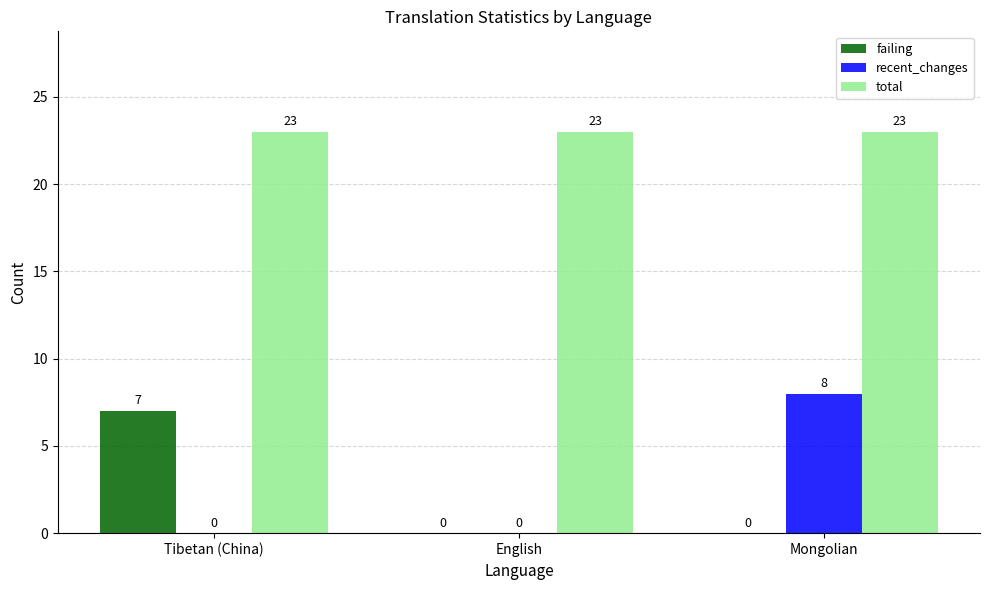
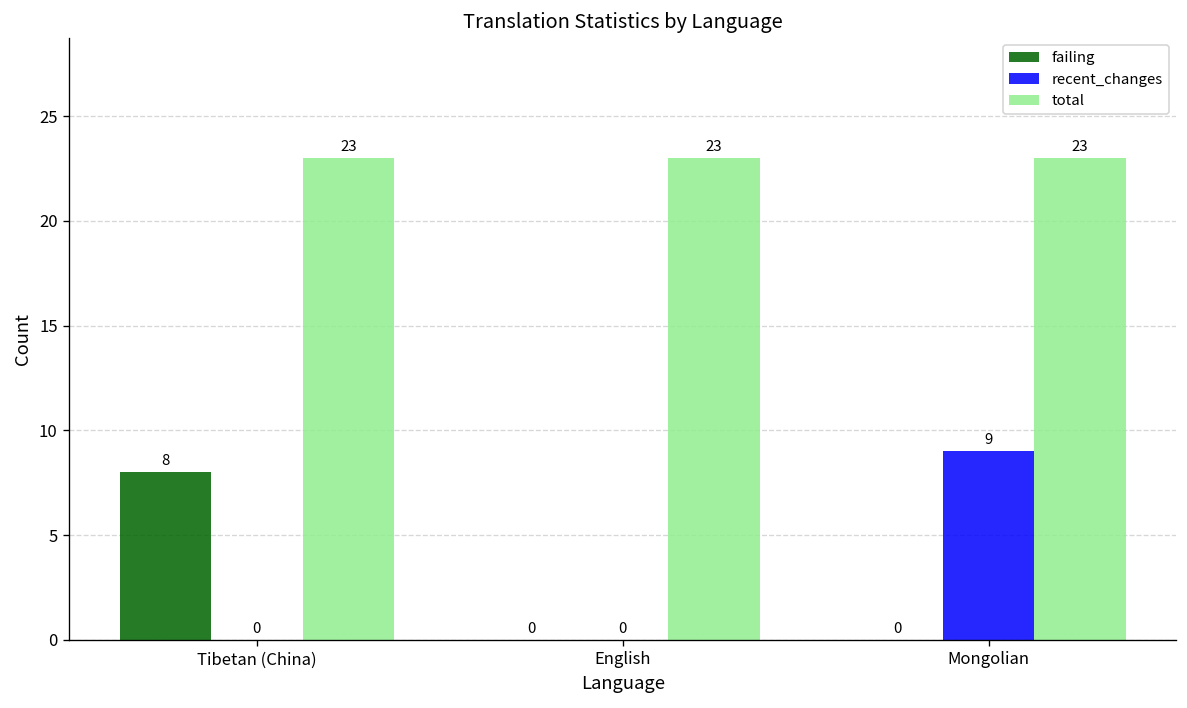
failing, Tibetan (China): 7 -> 8
recent_changes, Mongolian: 8 -> 9
